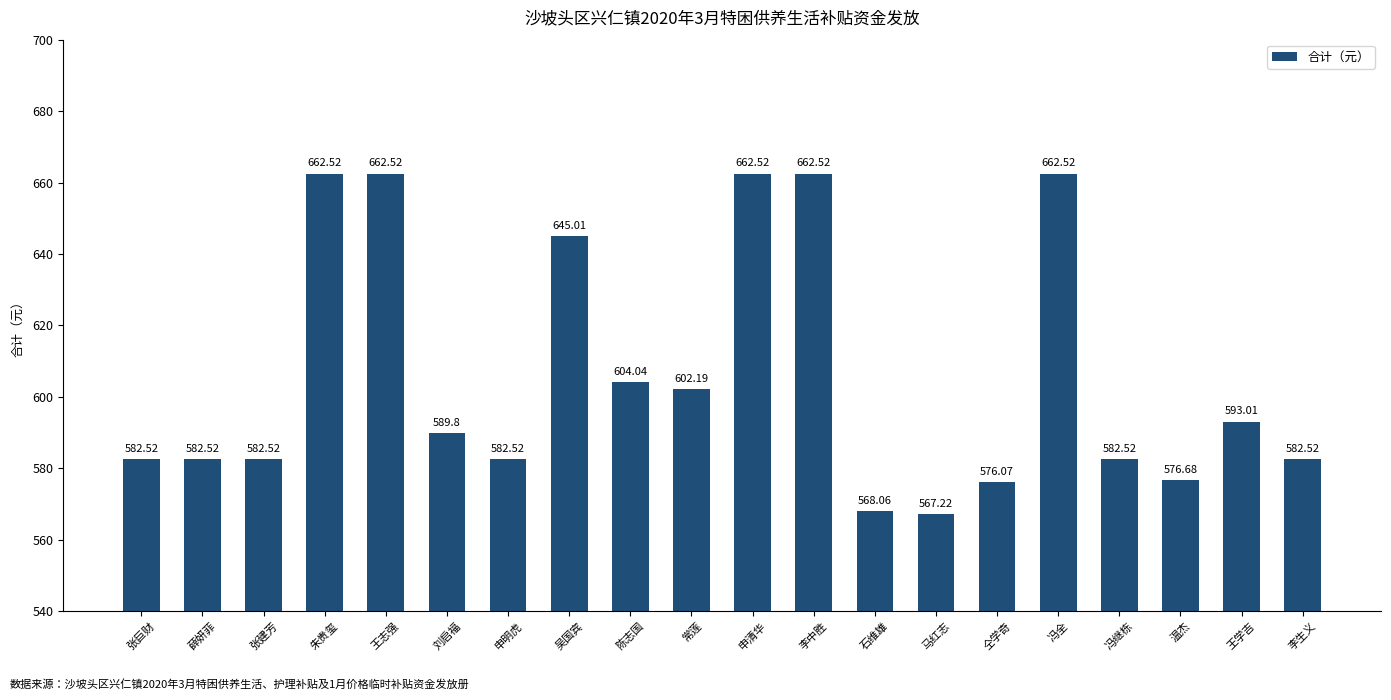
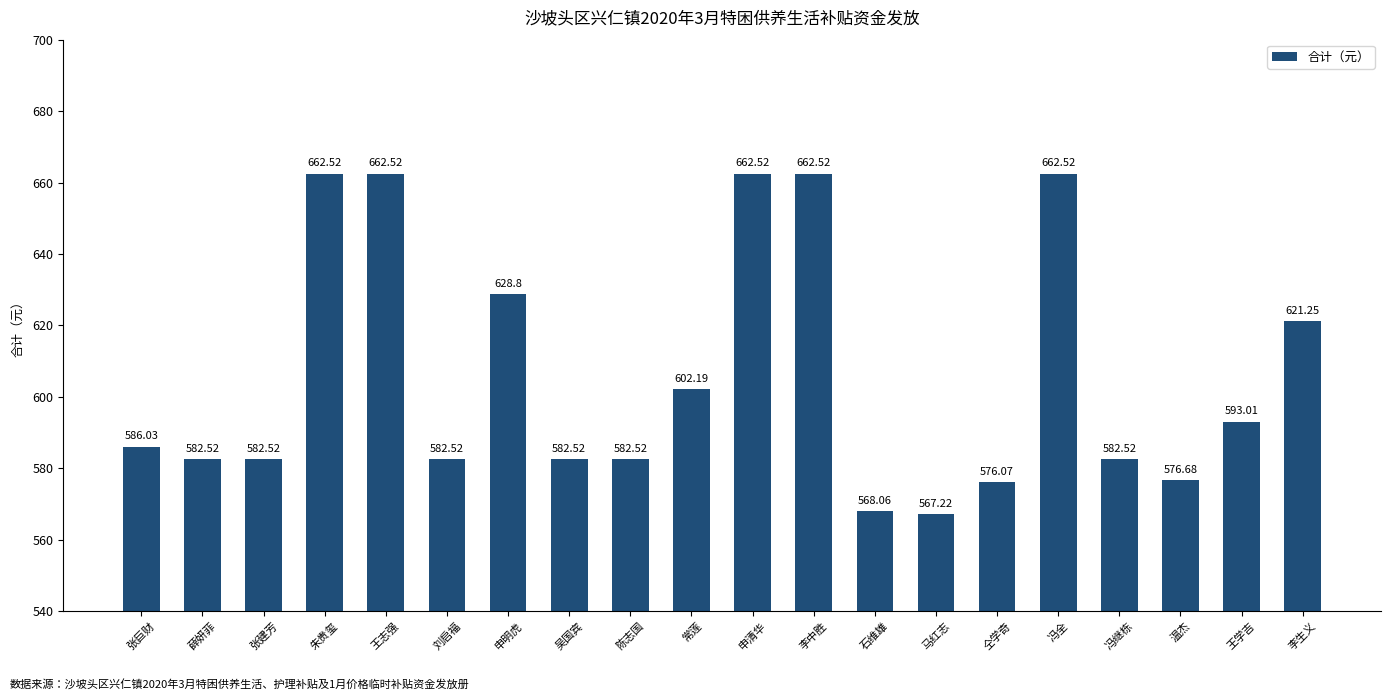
张巨财: 582.52 -> 586.03
刘启福: 589.8 -> 582.52
申明虎: 582.52 -> 628.8
吴国宾: 645.01 -> 582.52
陈志国: 604.04 -> 582.52
李生义: 582.52 -> 621.25
